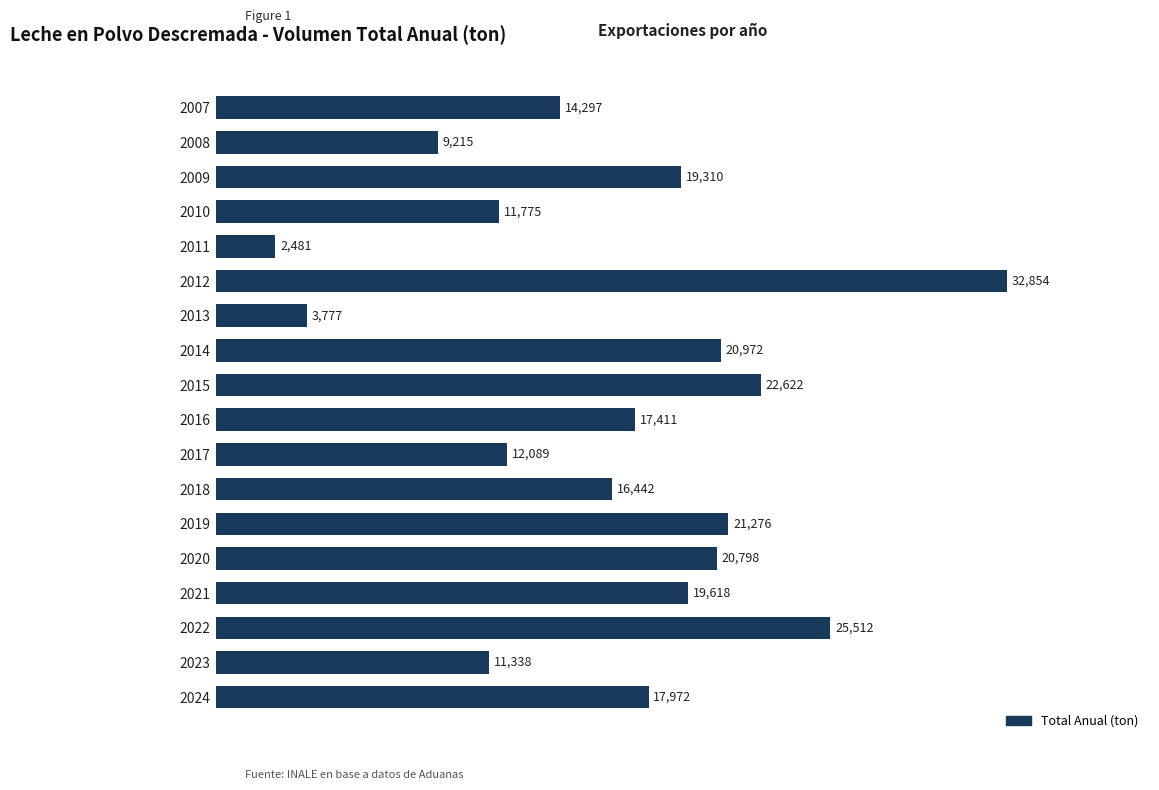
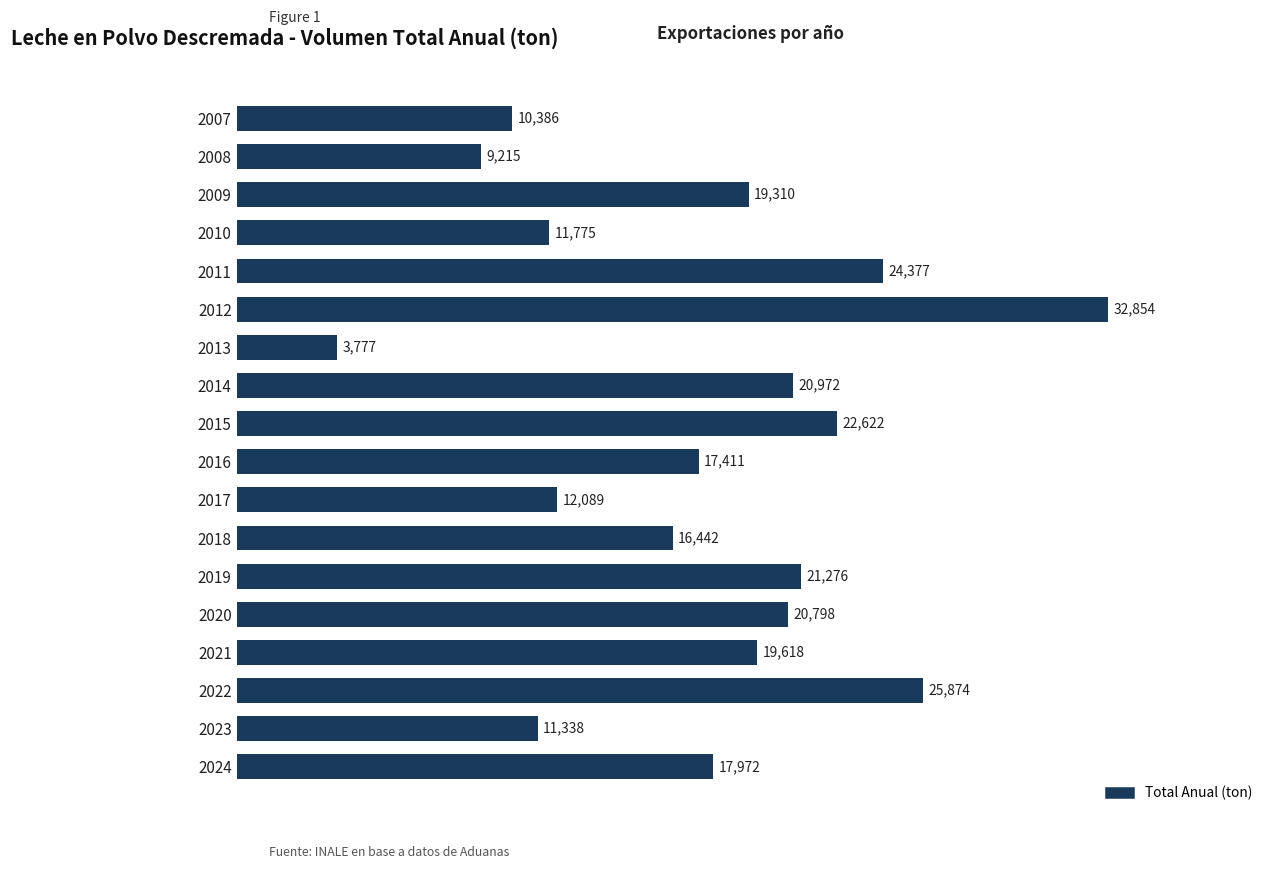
2007: 14,297 -> 10,386
2011: 2,481 -> 24,377
2022: 25,512 -> 25,874
